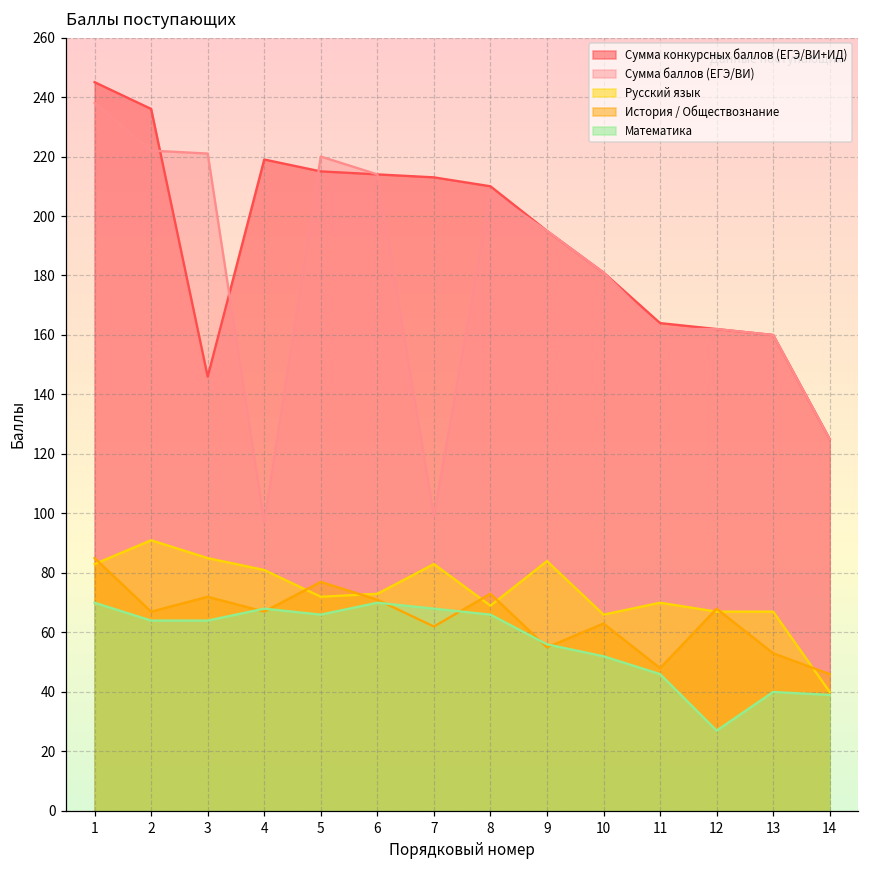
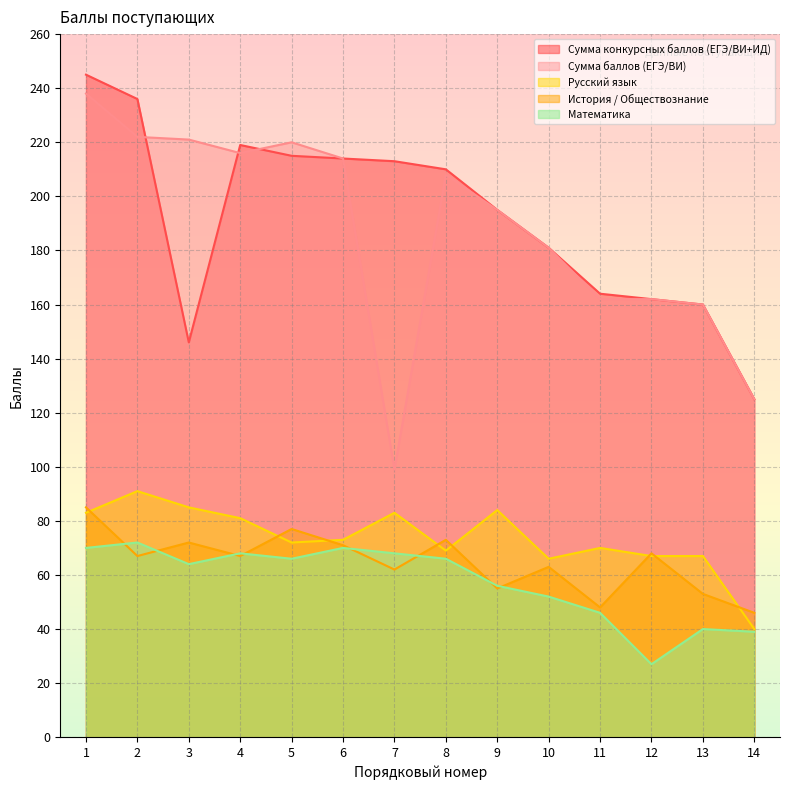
Математика, 2: 64 -> 72
Сумма баллов (ЕГЭ/ВИ), 4: 97 -> 216
